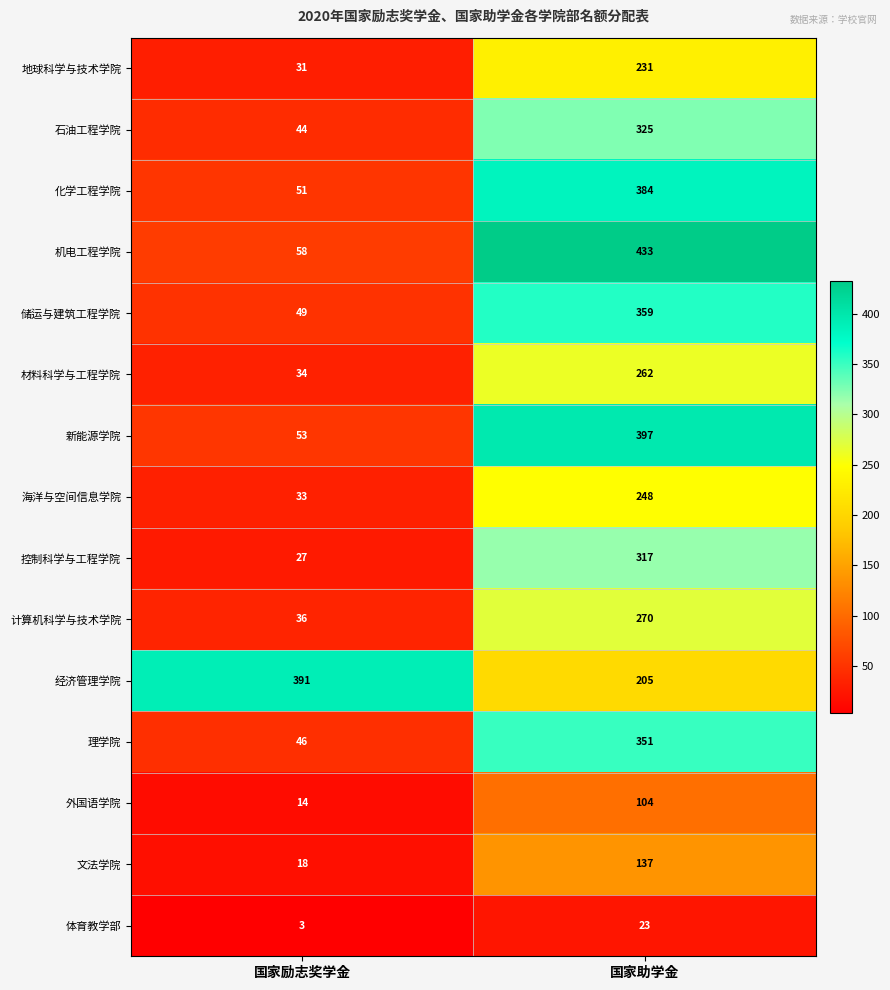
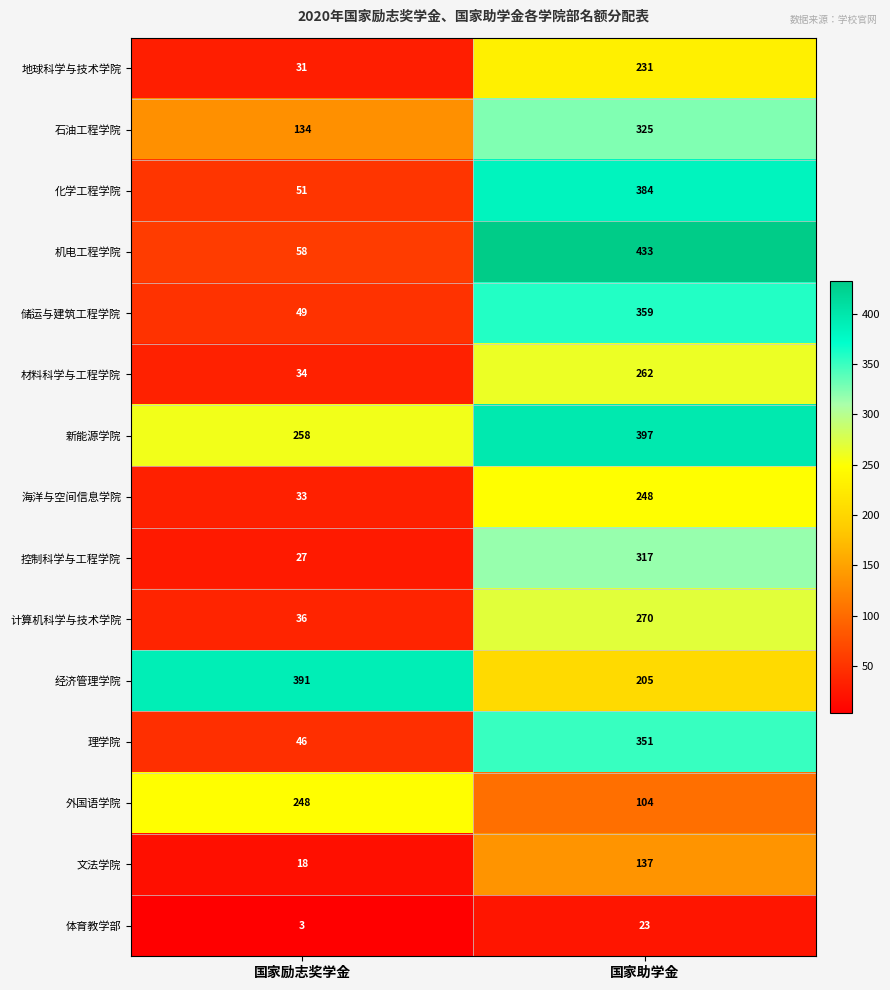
石油工程学院, 国家励志奖学金: 44 -> 134
新能源学院, 国家励志奖学金: 53 -> 258
外国语学院, 国家励志奖学金: 14 -> 248
